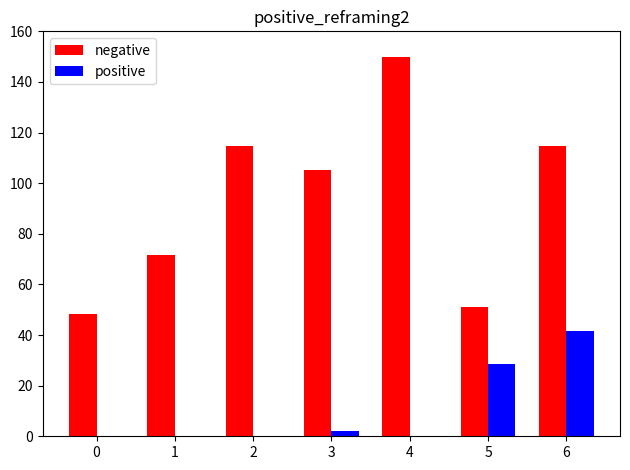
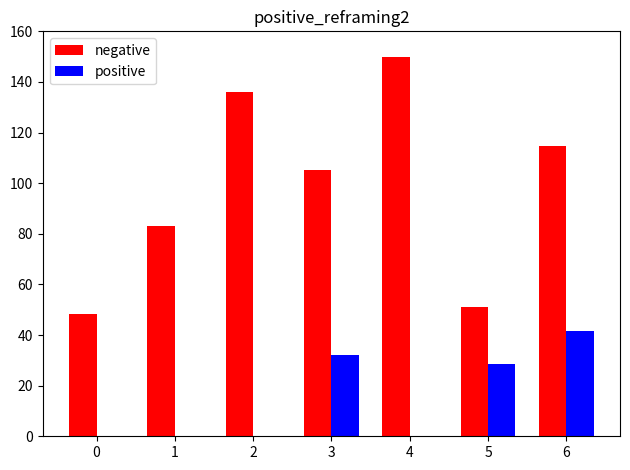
negative, 1: 72 -> 83
negative, 2: 115 -> 136
positive, 3: 2 -> 32
